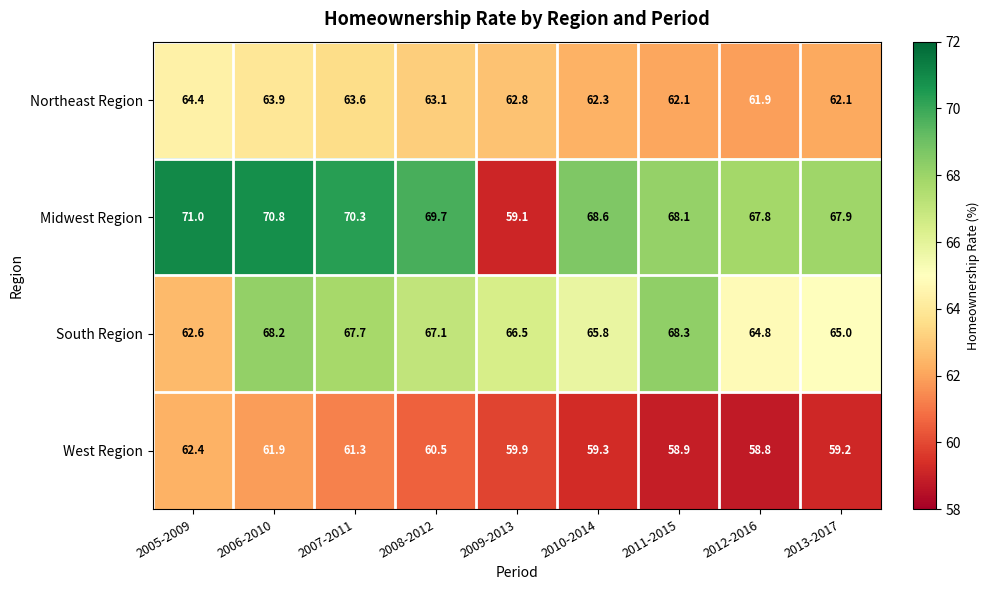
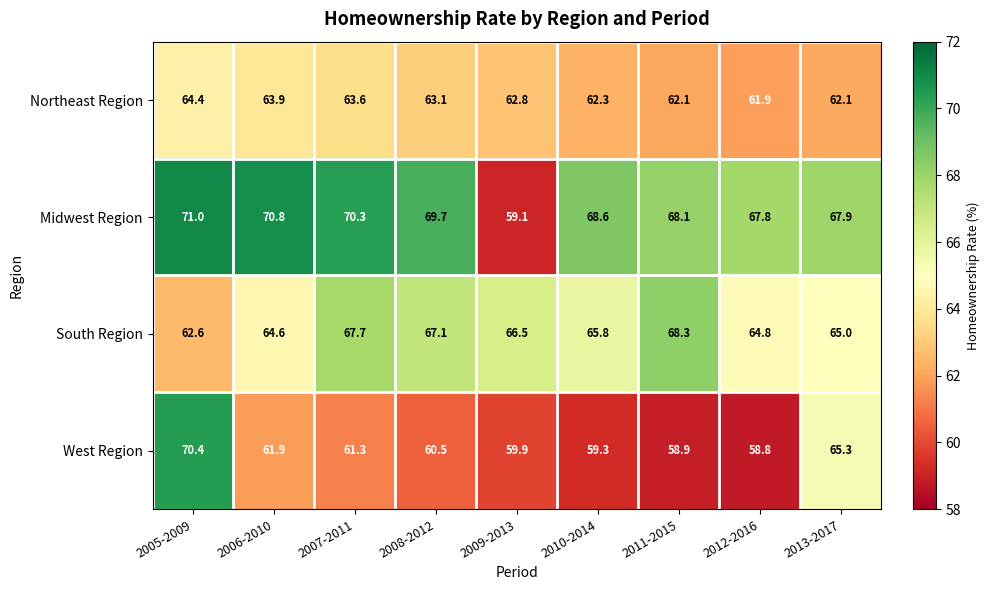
South Region, 2006-2010: 68.2 -> 64.6
West Region, 2005-2009: 62.4 -> 70.4
West Region, 2013-2017: 59.2 -> 65.3
